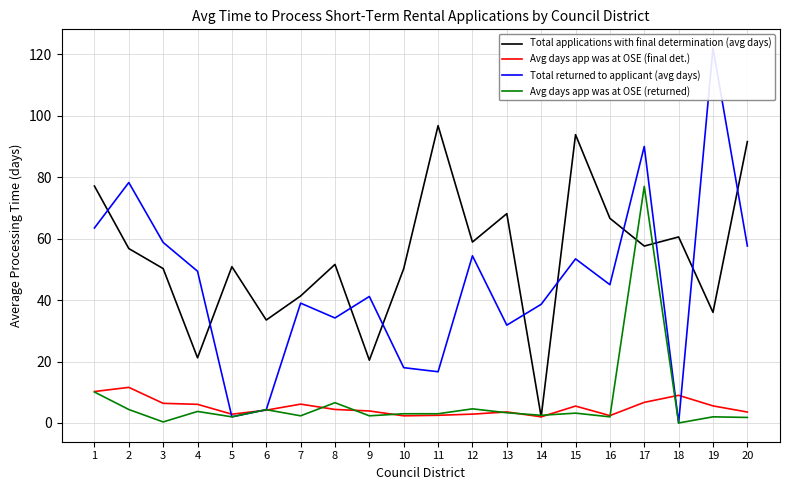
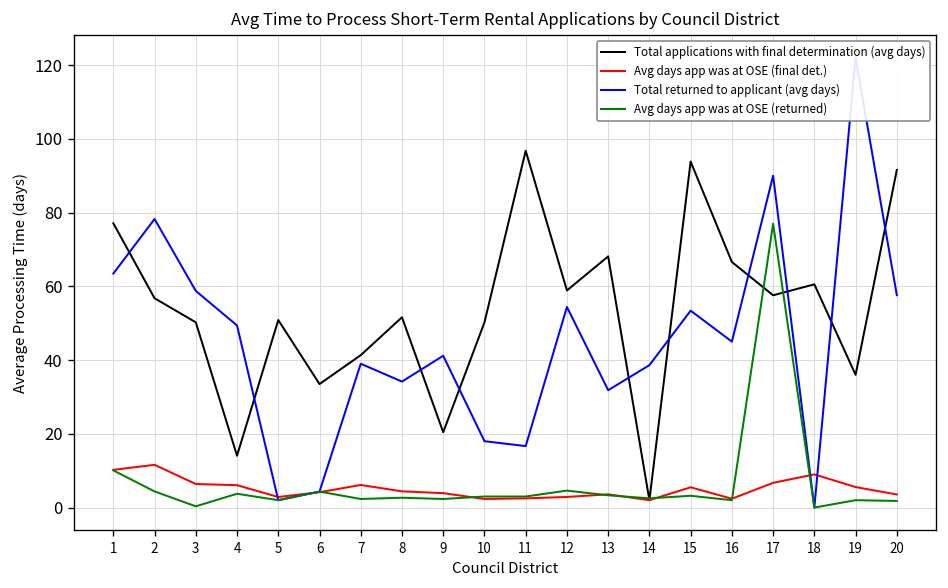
Total applications with final determination (avg days), 4: 21 -> 14
Avg days app was at OSE (returned), 8: 7 -> 3
